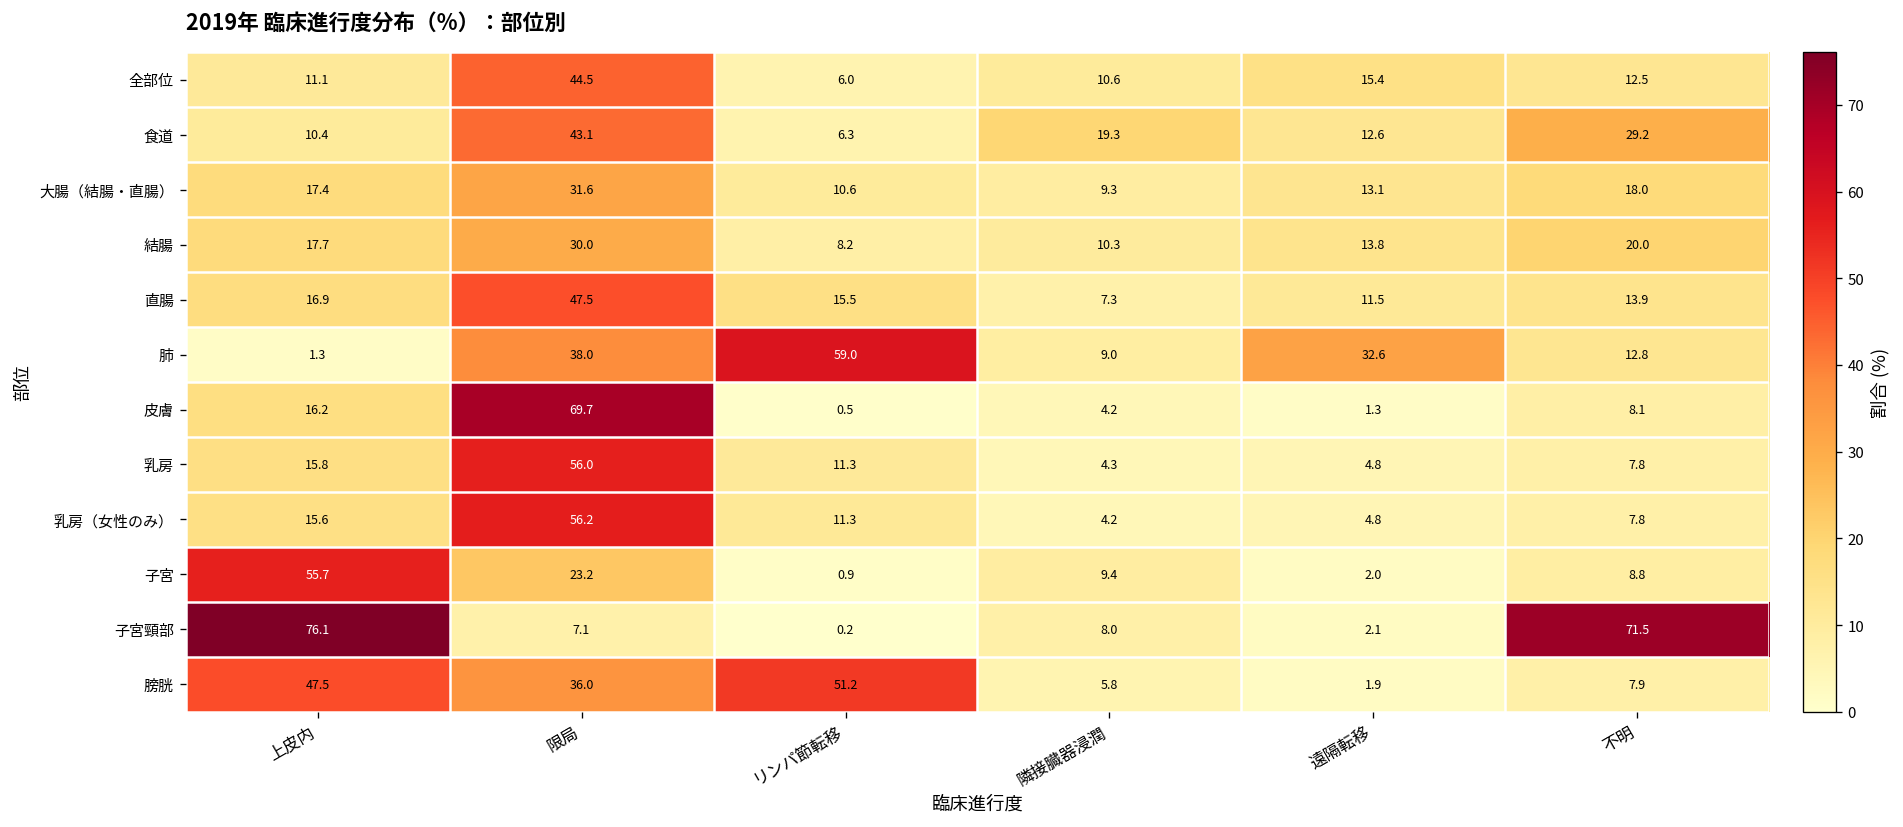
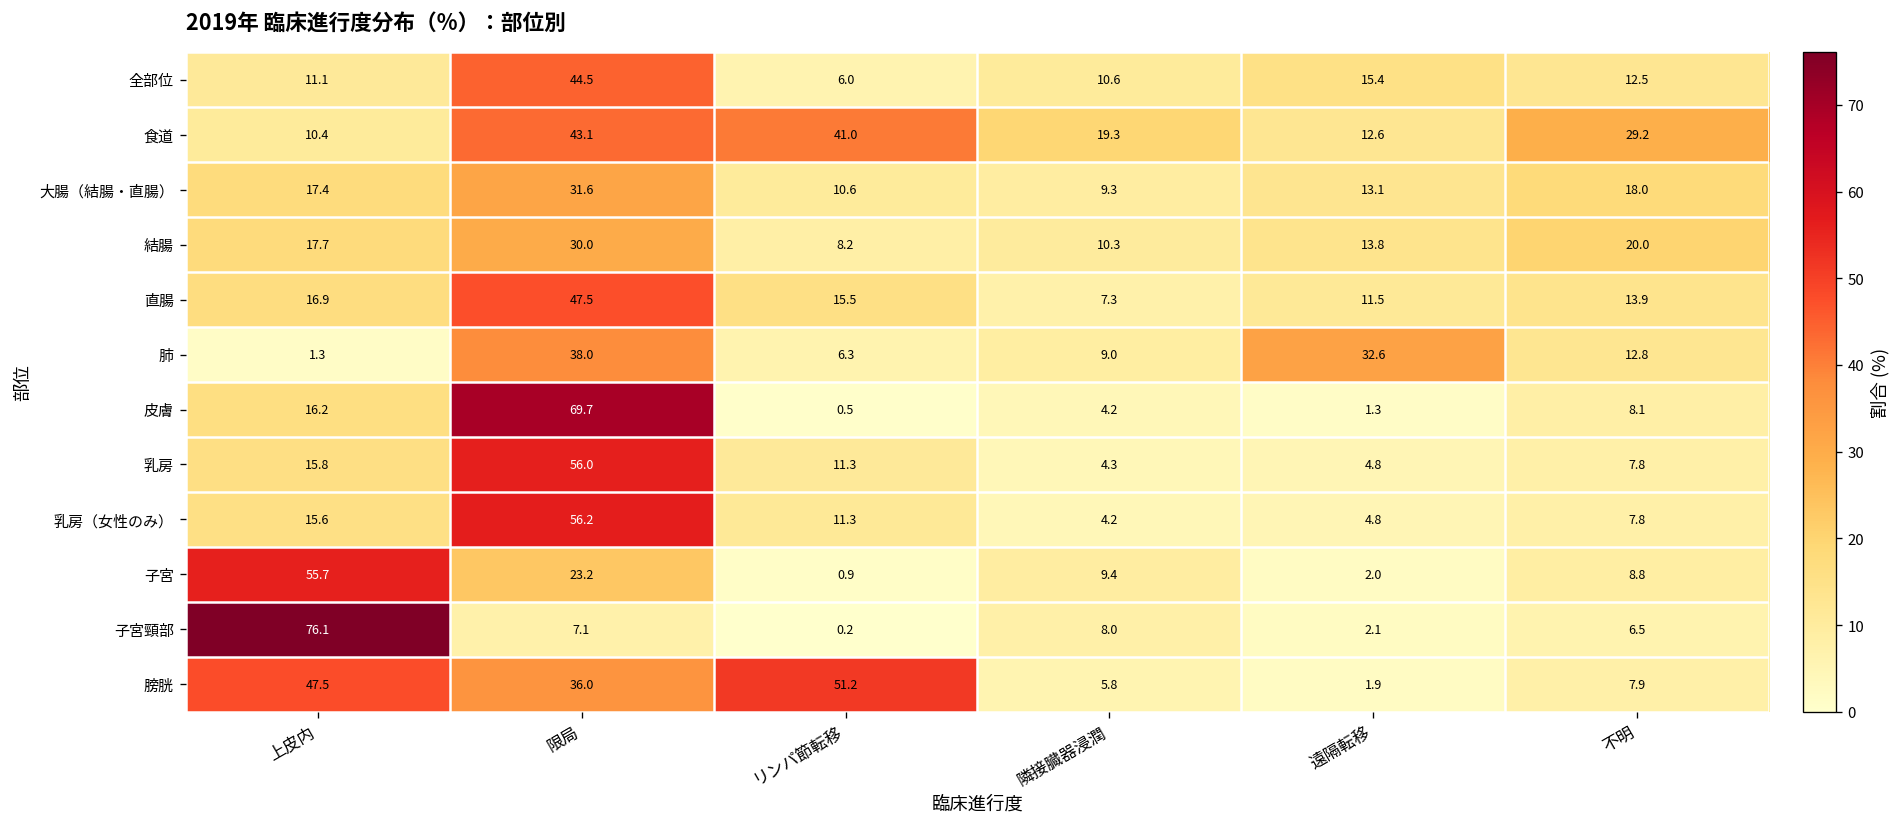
食道, リンパ節転移: 6.3 -> 41.0
肺, リンパ節転移: 59.0 -> 6.3
子宮頸部, 不明: 71.5 -> 6.5
